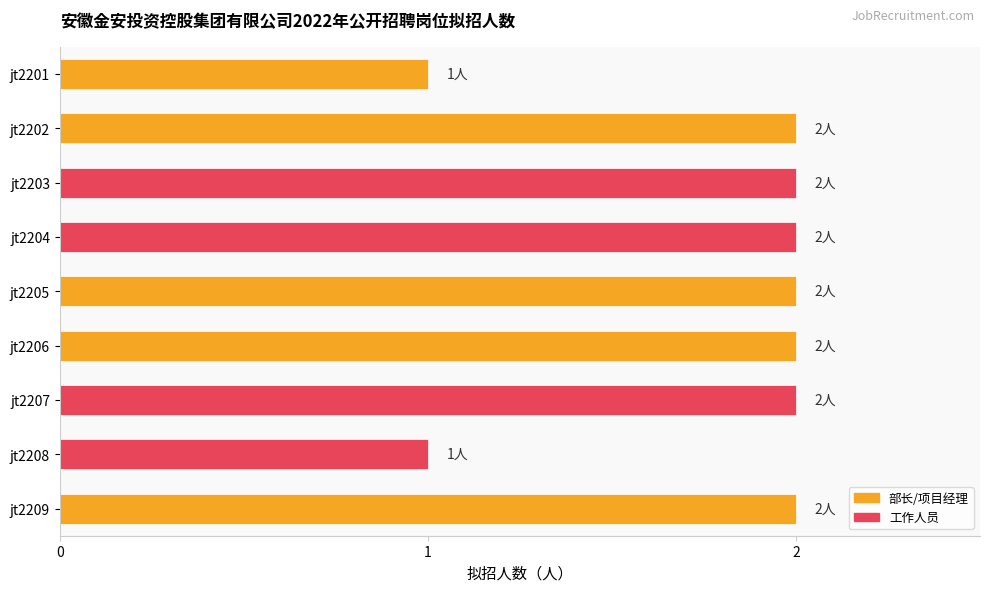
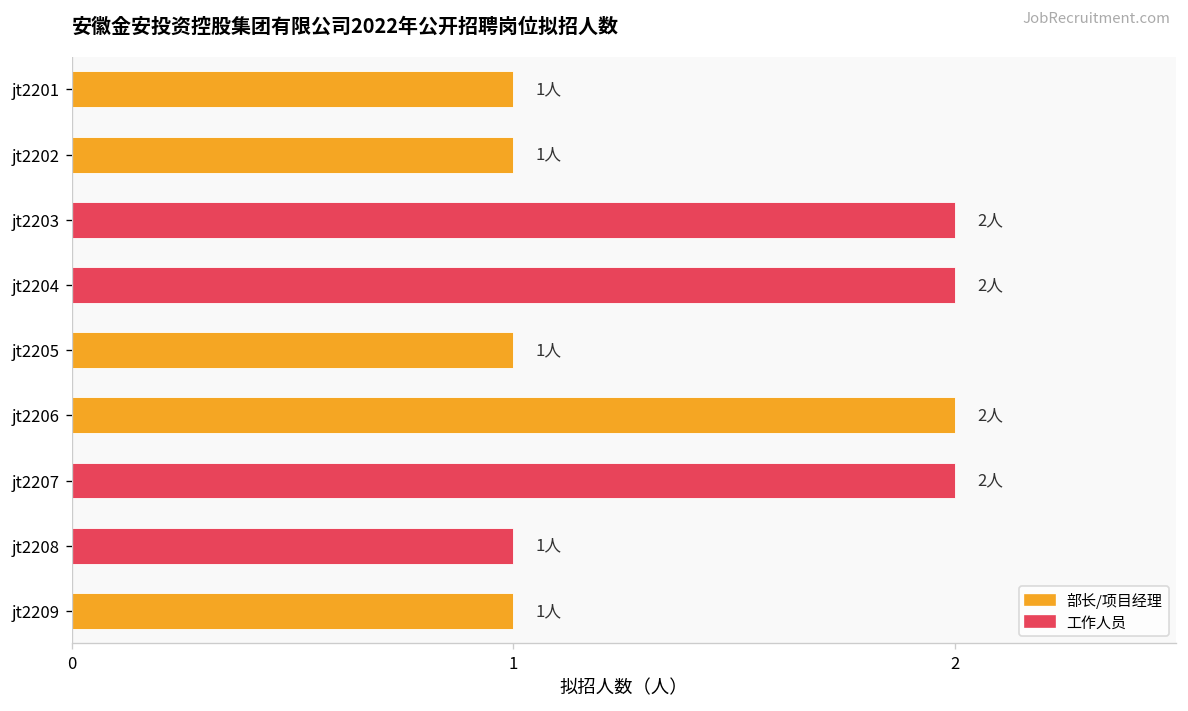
jt2202: 2人 -> 1人
jt2205: 2人 -> 1人
jt2209: 2人 -> 1人
